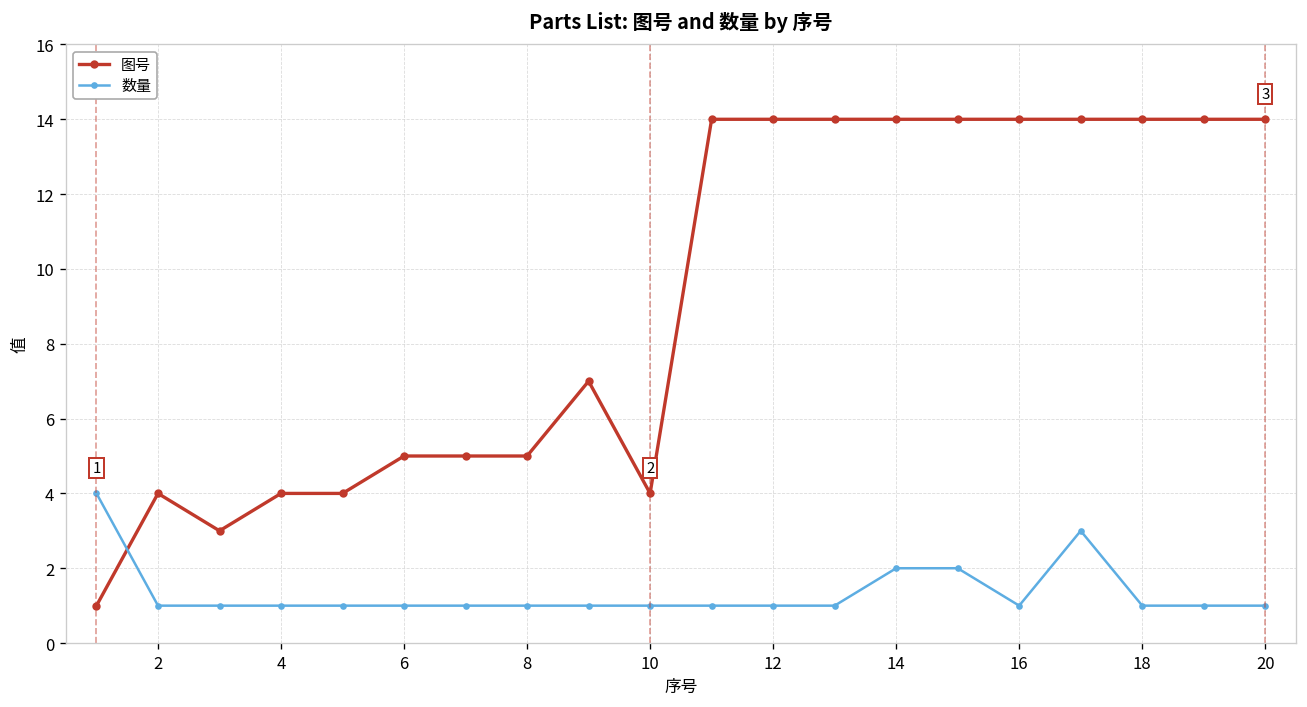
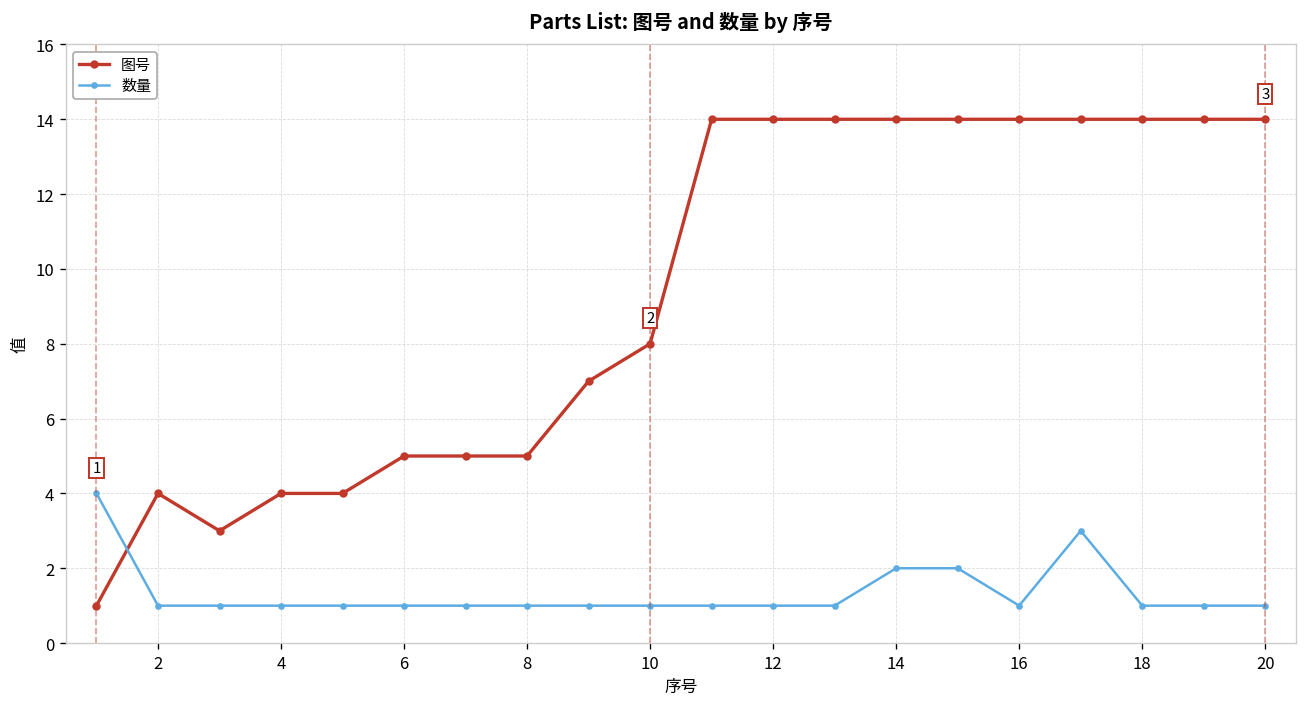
图号, 10: 4 -> 8
